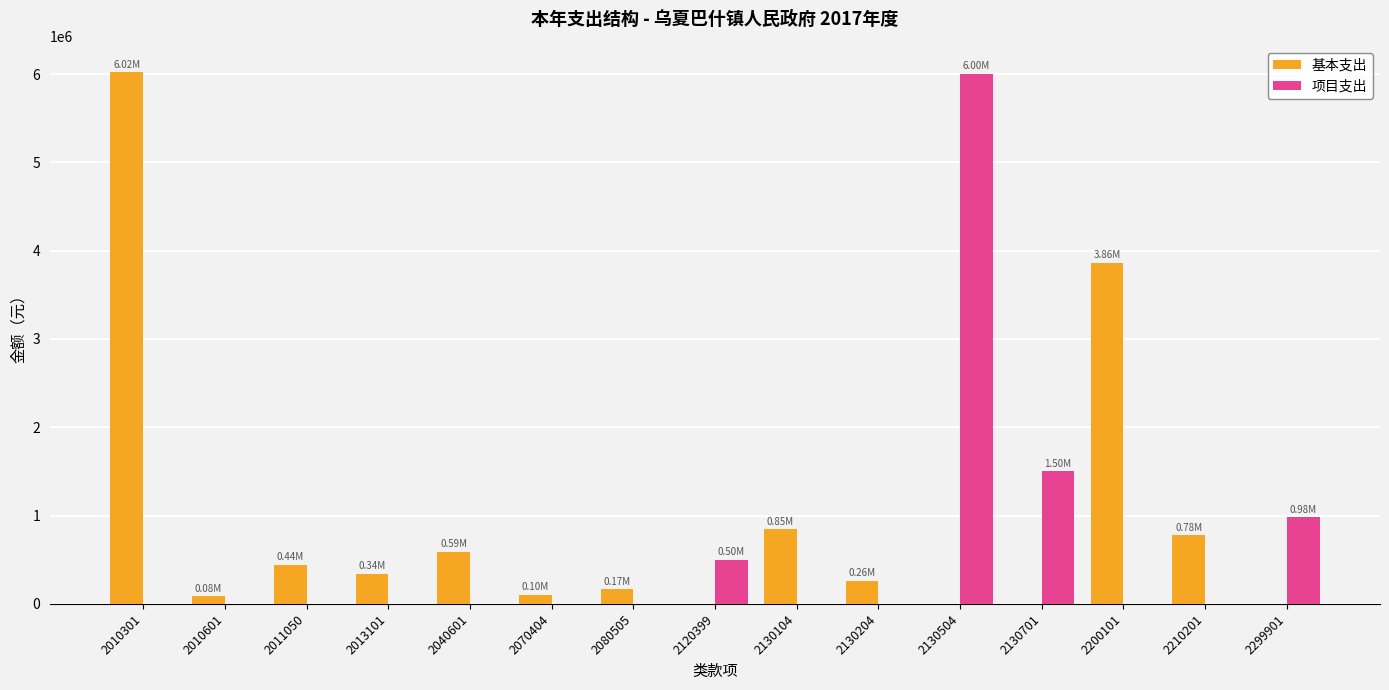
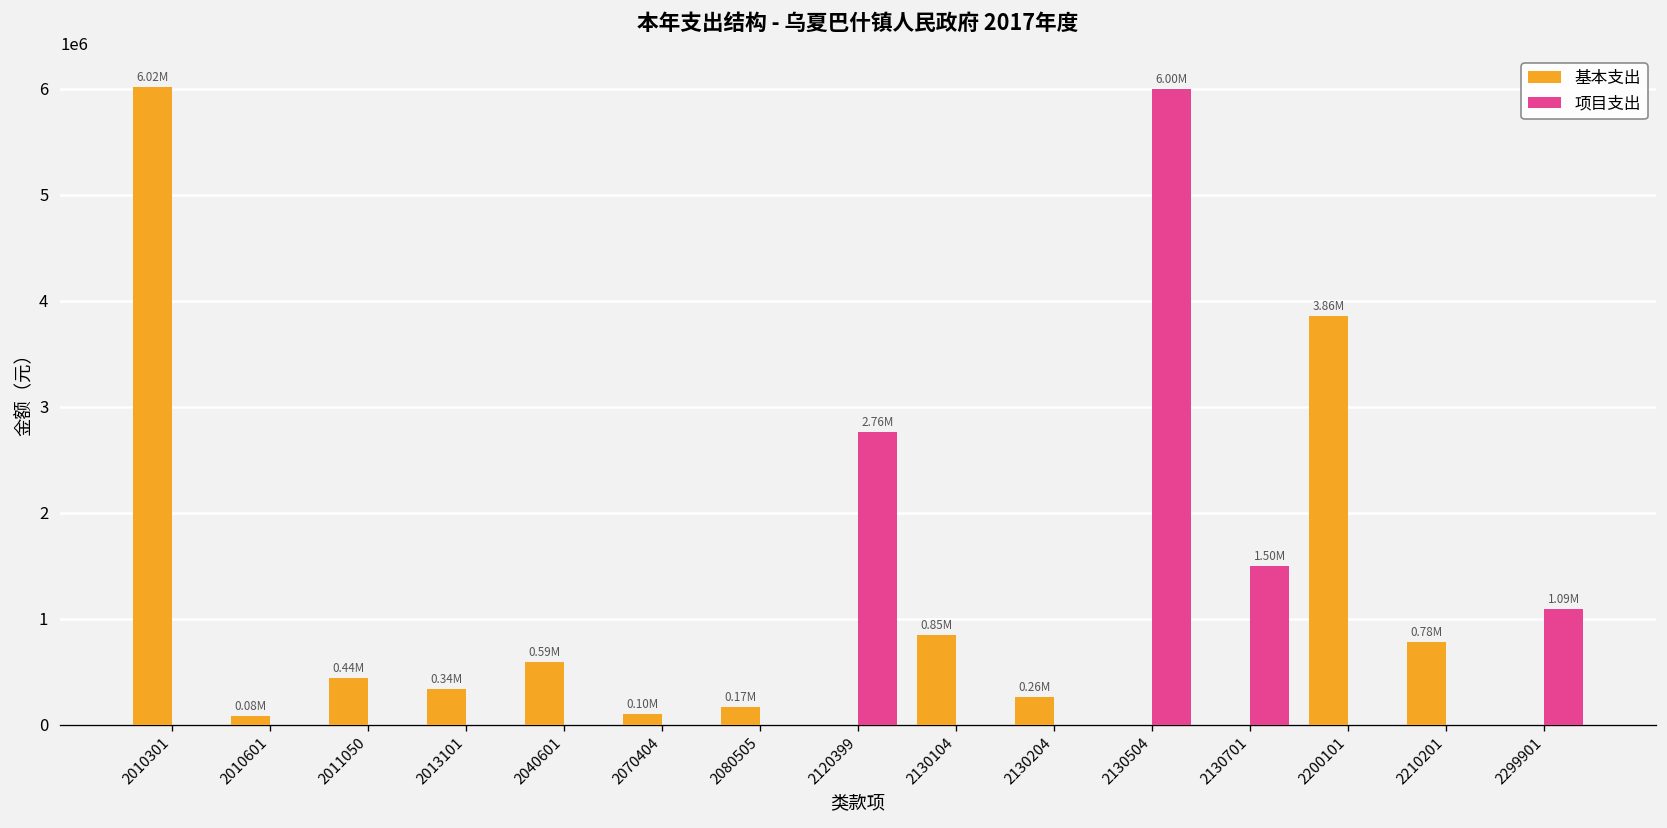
项目支出, 2120399: 0.50M -> 2.76M
项目支出, 2299901: 0.98M -> 1.09M
